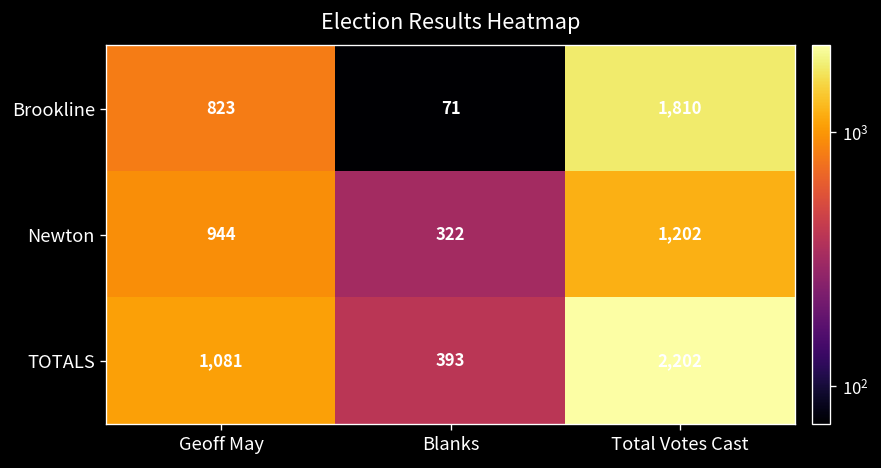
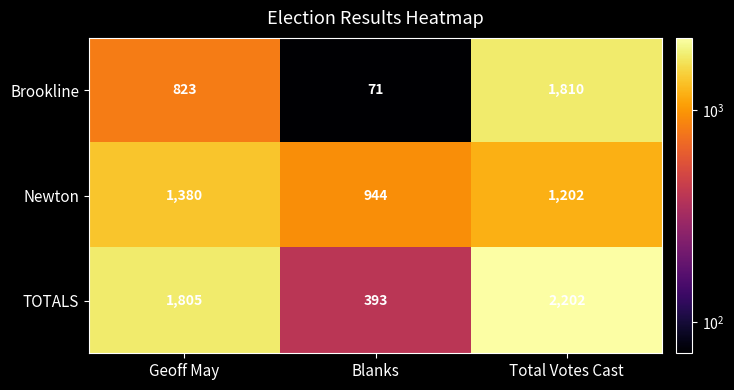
Newton, Geoff May: 944 -> 1,380
Newton, Blanks: 322 -> 944
TOTALS, Geoff May: 1,081 -> 1,805
